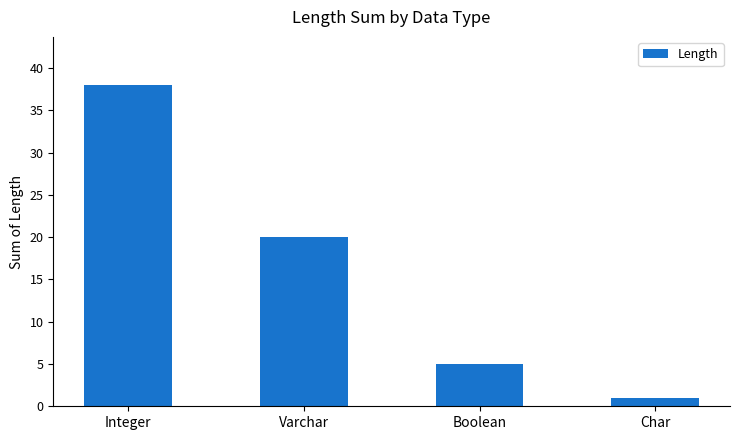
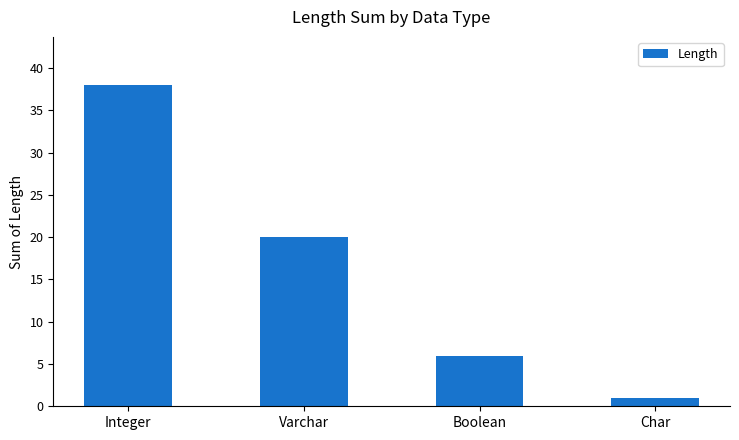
Boolean: 5 -> 6
